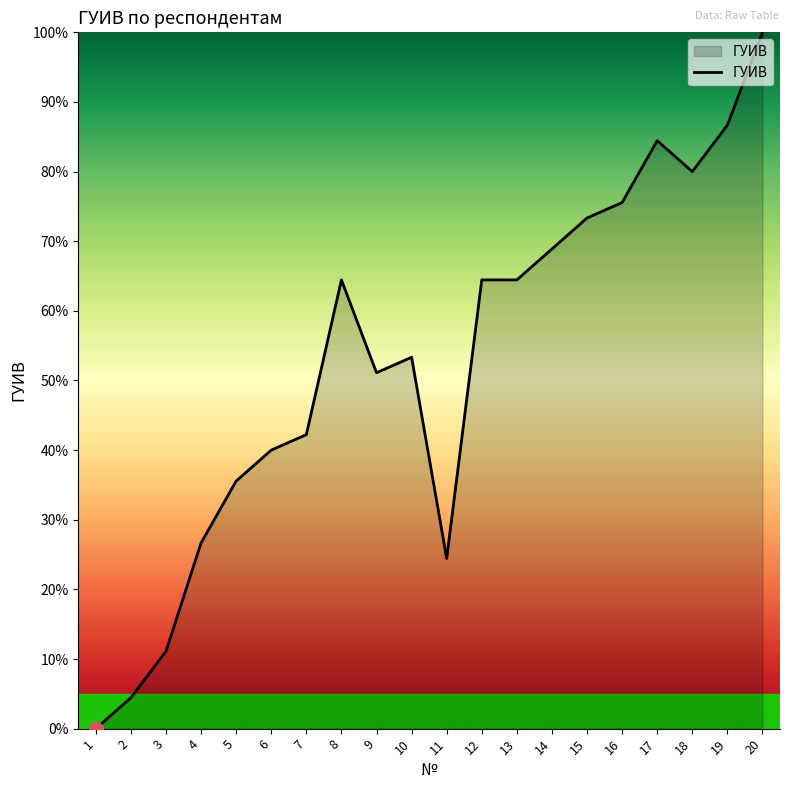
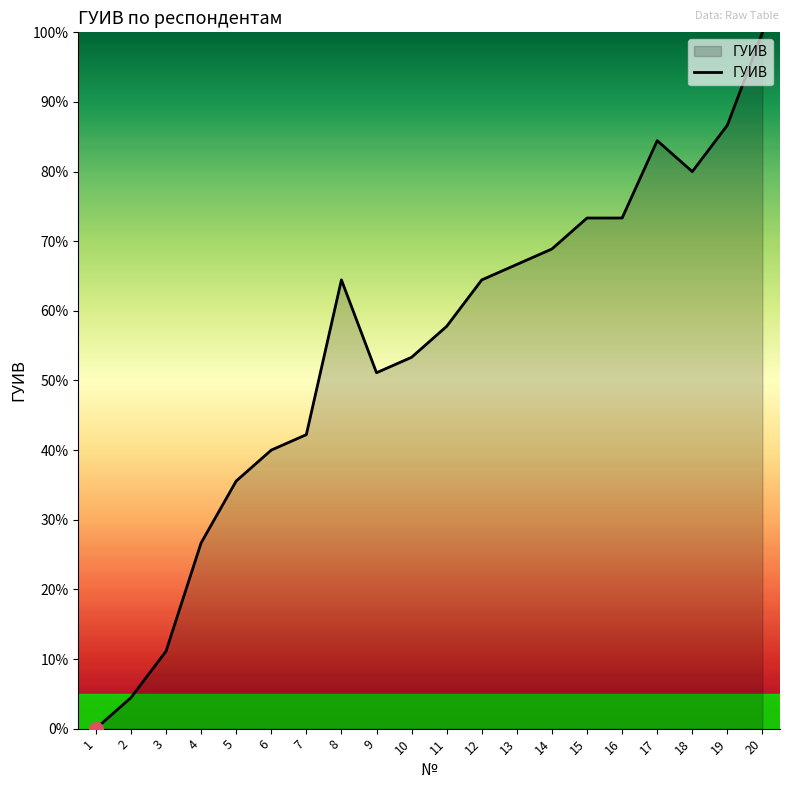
ГУИВ, 11: 24% -> 58%
ГУИВ, 13: 64% -> 67%
ГУИВ, 16: 76% -> 73%
